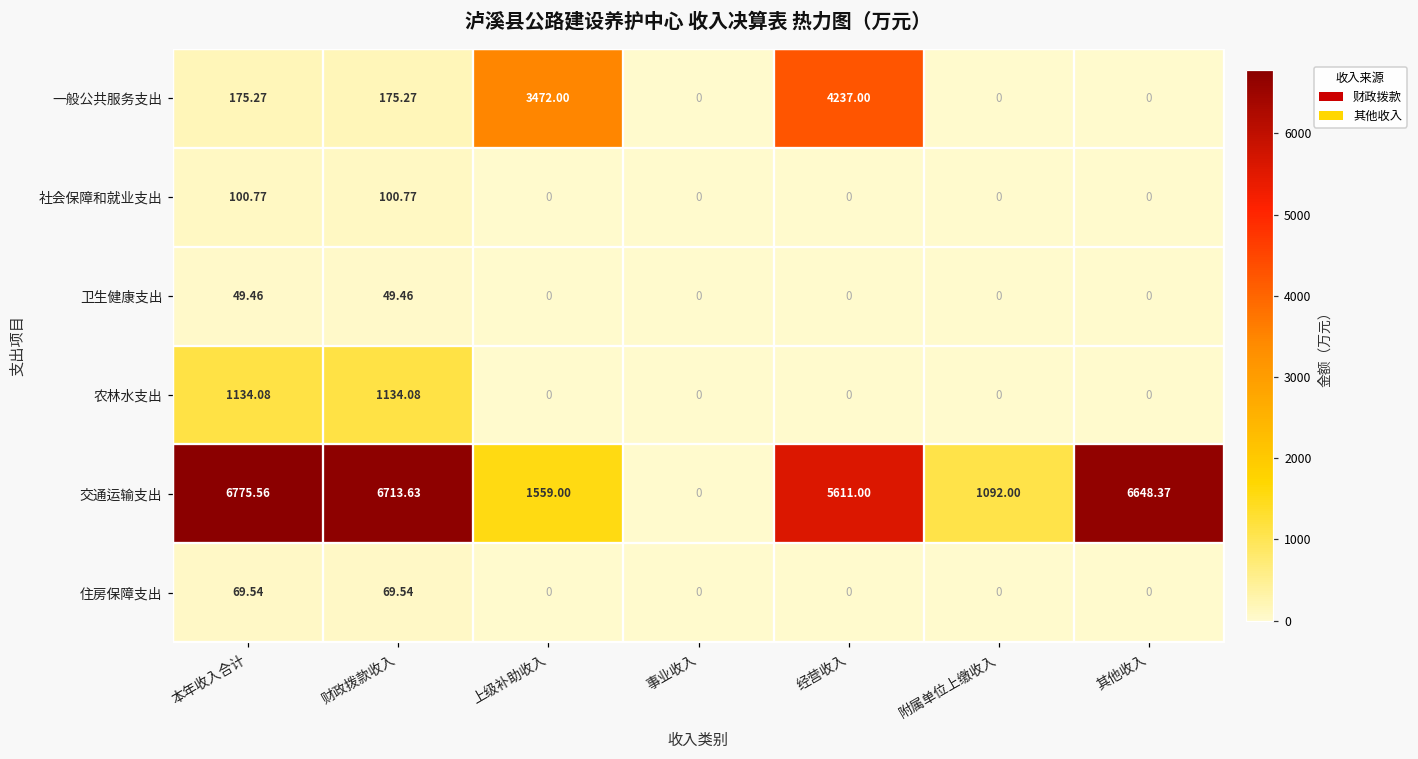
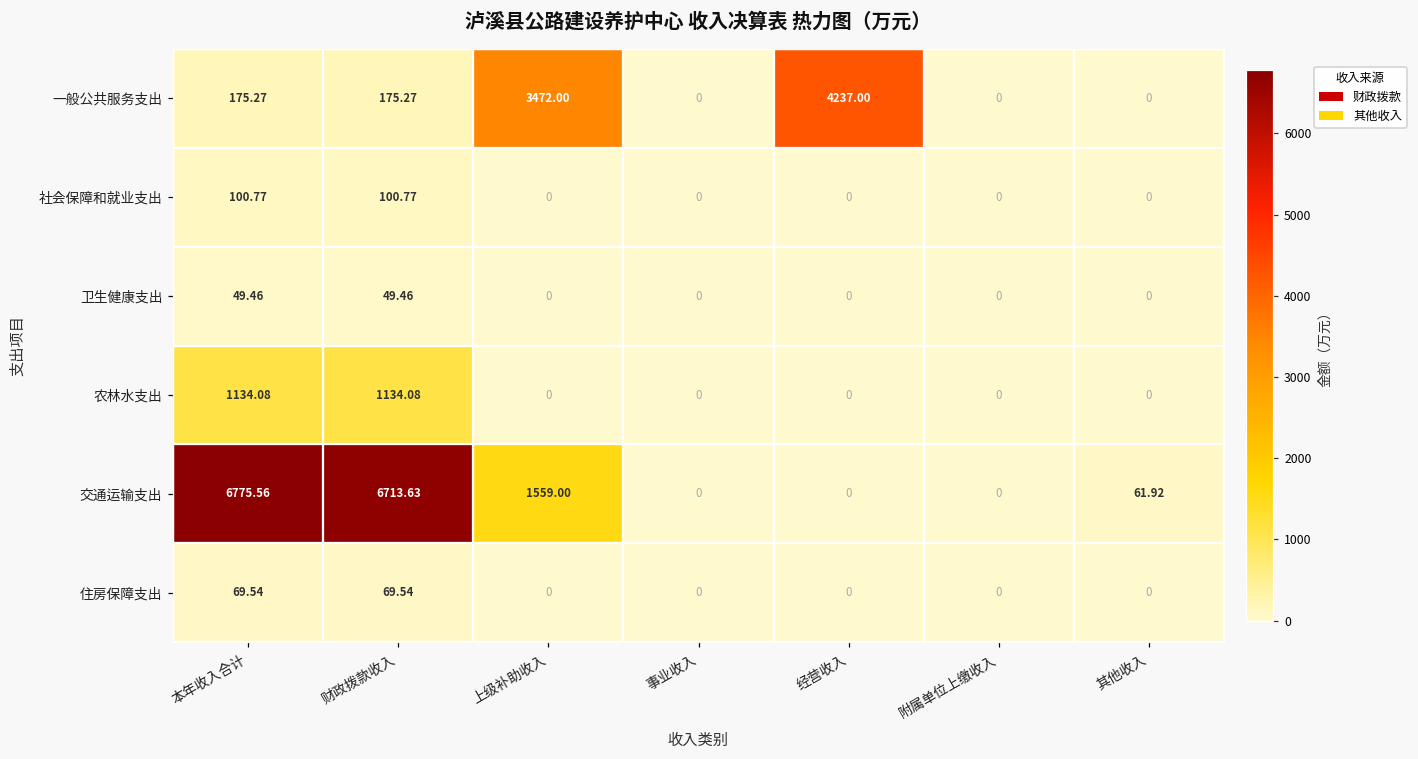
交通运输支出, 经营收入: 5611.00 -> 0
交通运输支出, 附属单位上缴收入: 1092.00 -> 0
交通运输支出, 其他收入: 6648.37 -> 61.92
